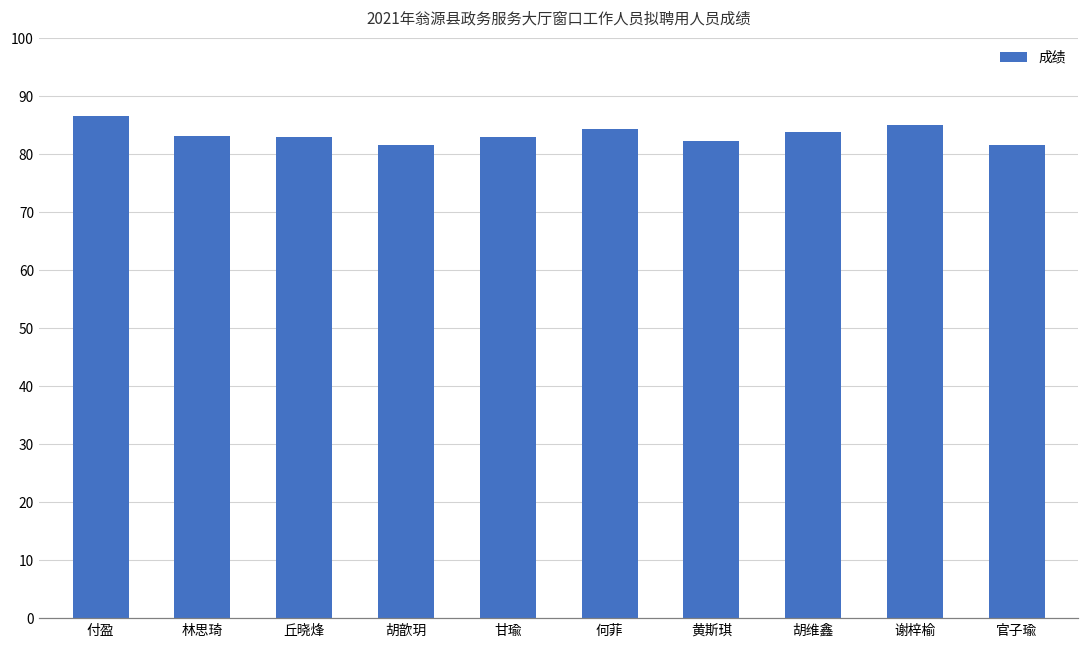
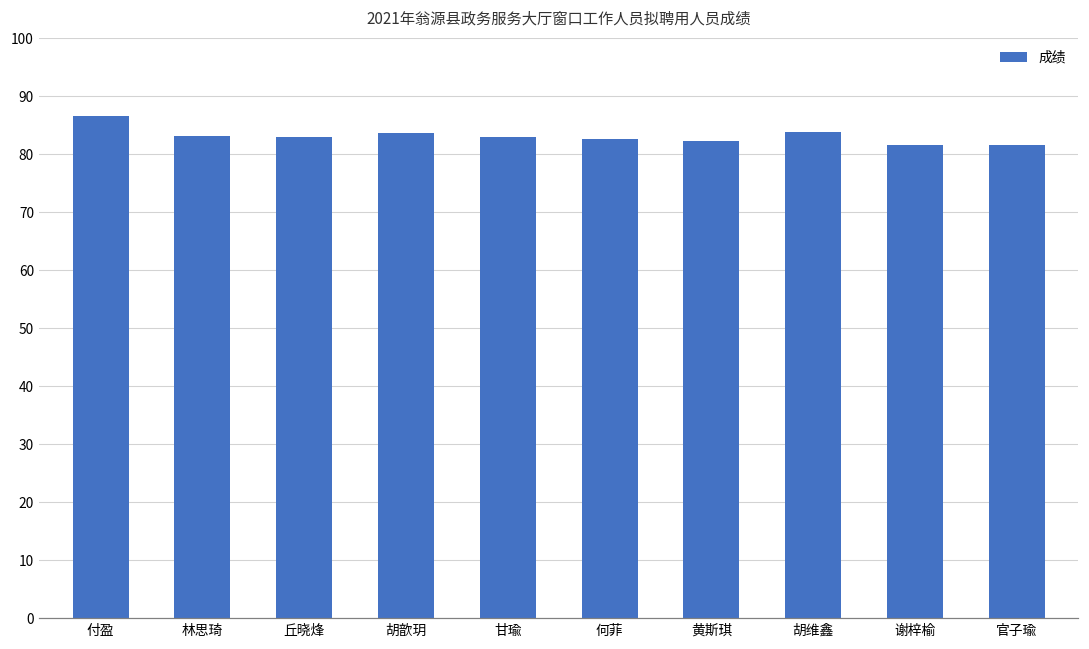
胡歆玥: 82 -> 84
何菲: 84 -> 83
谢梓榆: 85 -> 82
